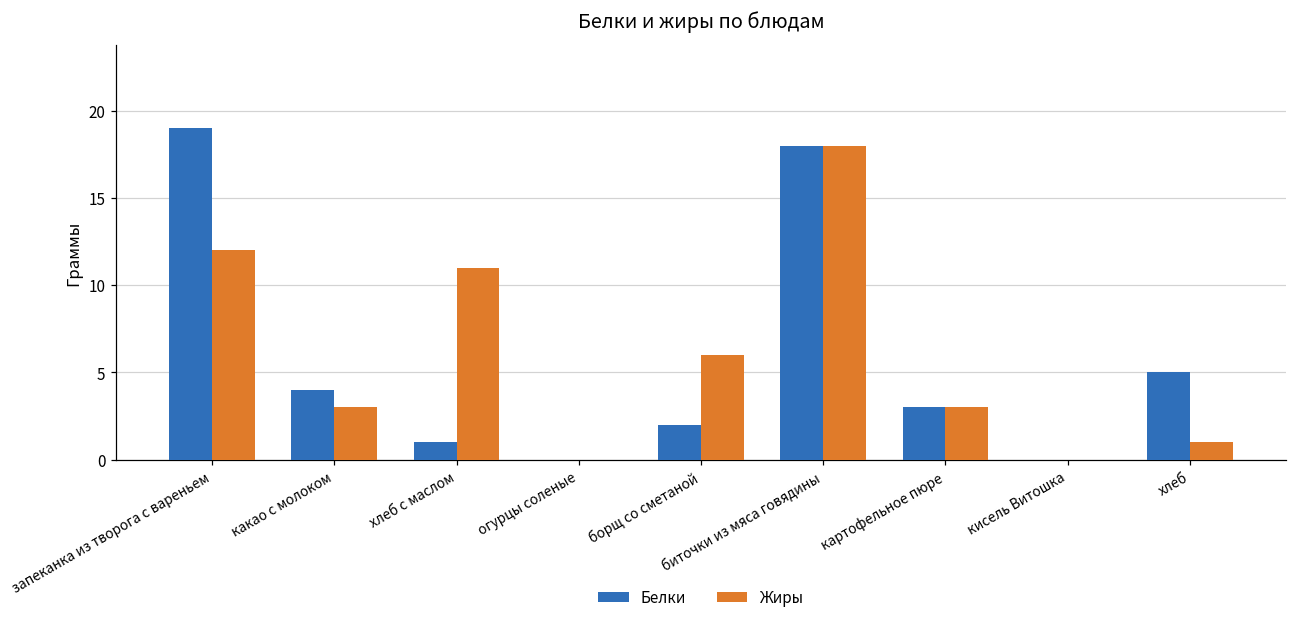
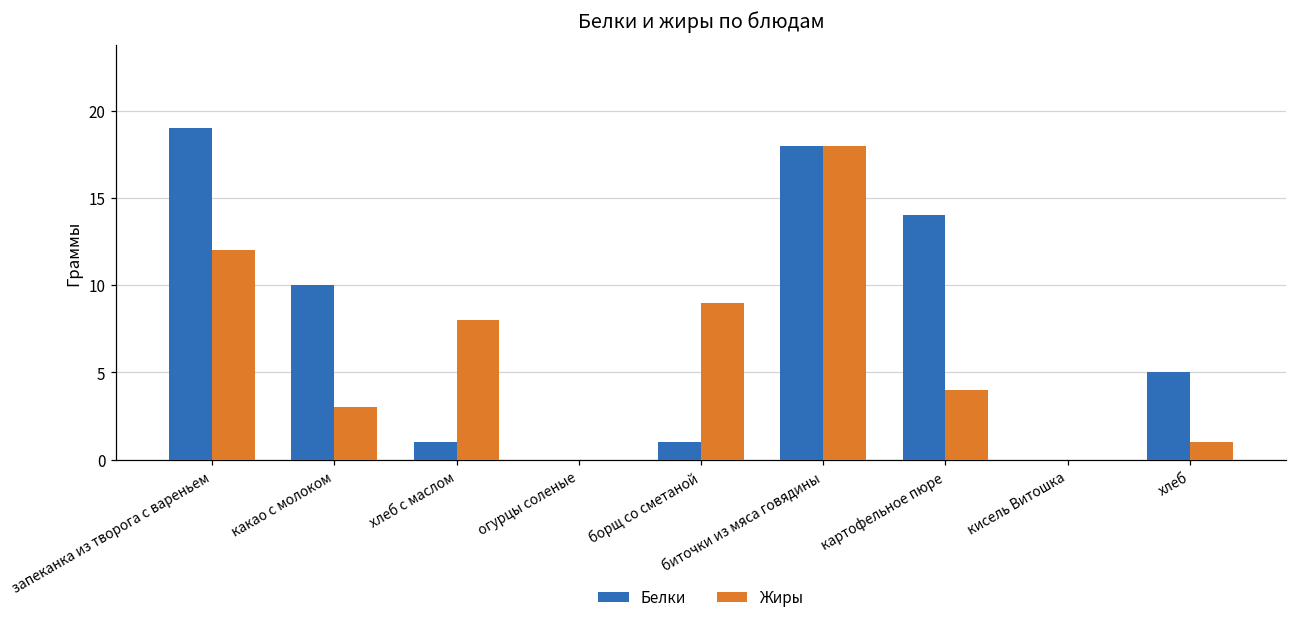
Белки, какао с молоком: 4 -> 10
Жиры, хлеб с маслом: 11 -> 8
Белки, борщ со сметаной: 2 -> 1
Жиры, борщ со сметаной: 6 -> 9
Белки, картофельное пюре: 3 -> 14
Жиры, картофельное пюре: 3 -> 4
